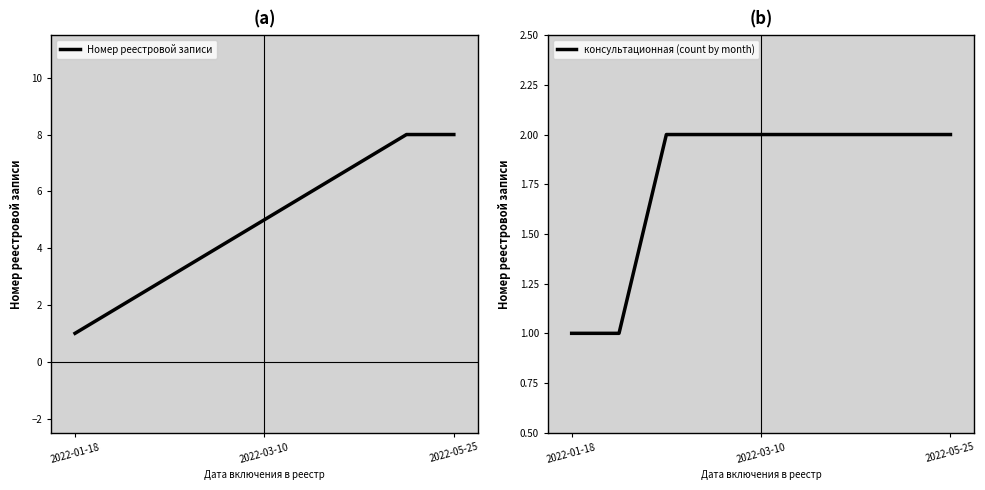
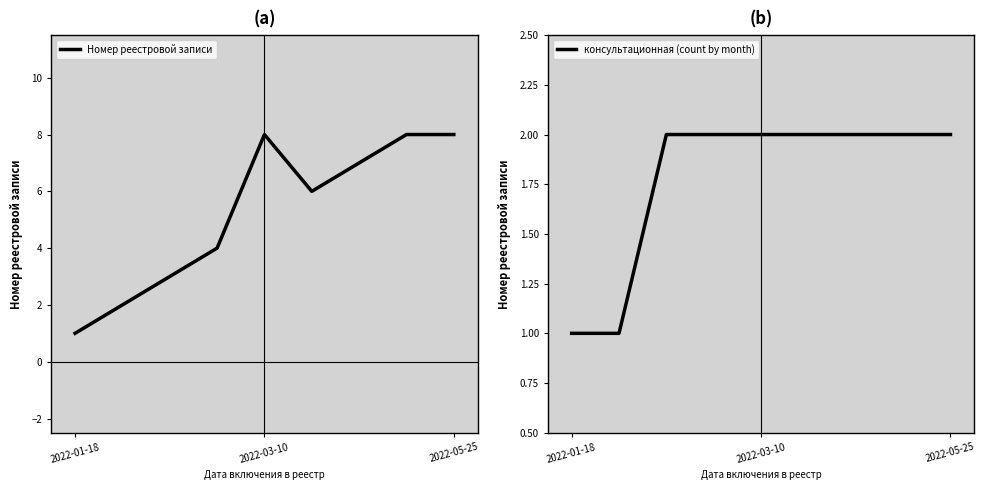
(a), 2022-03-10: 5 -> 8
